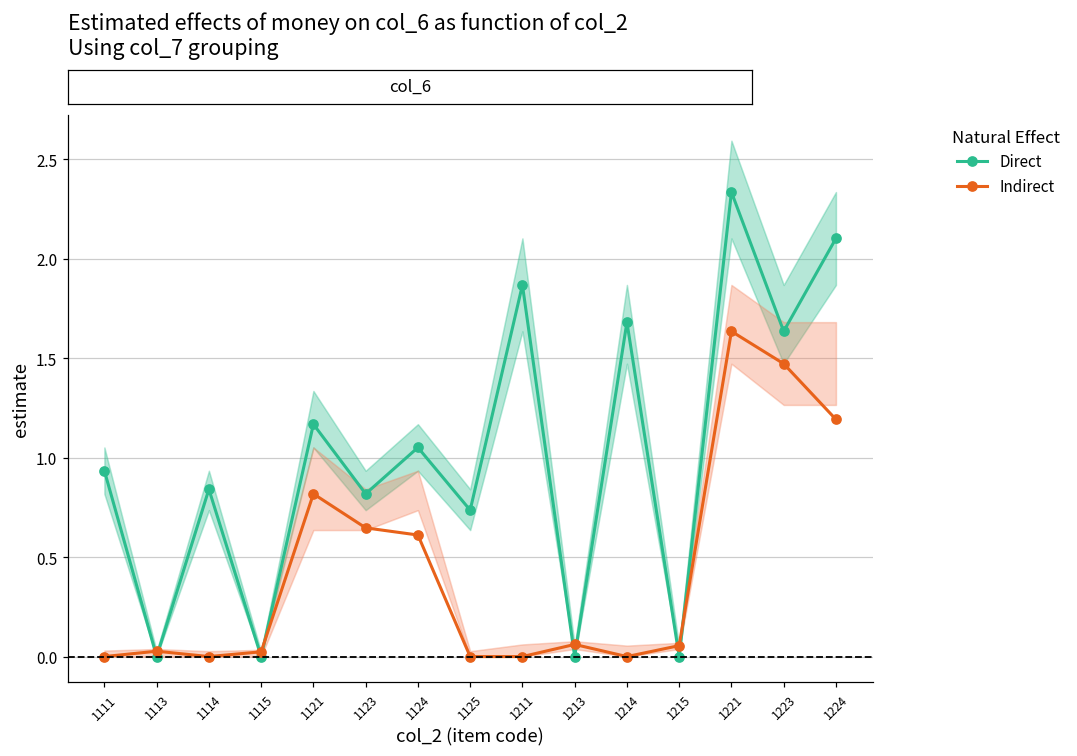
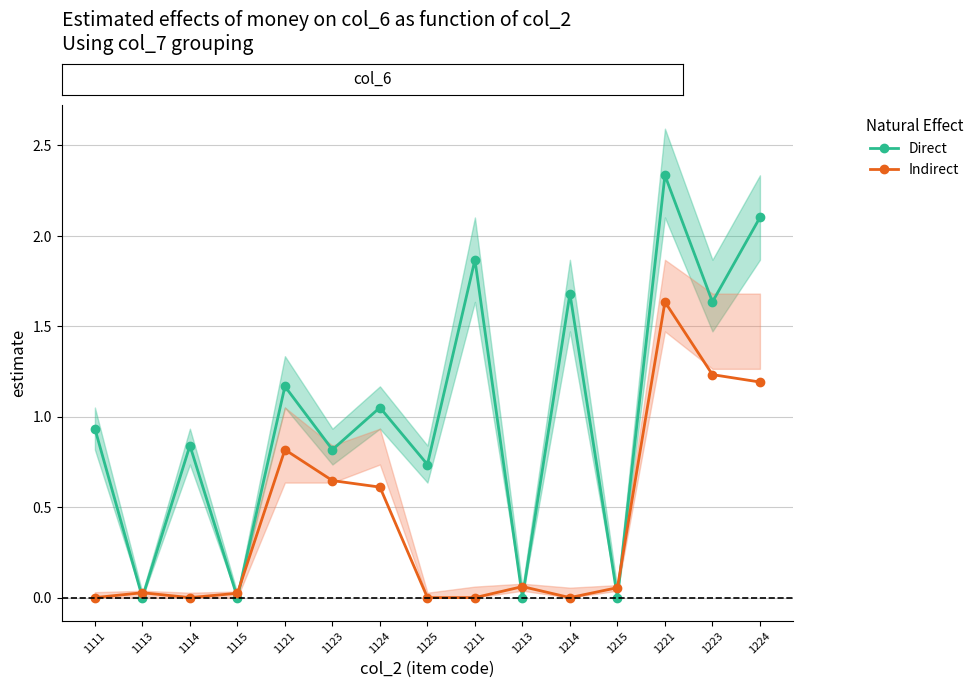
Indirect, 1223: 1.47 -> 1.23
